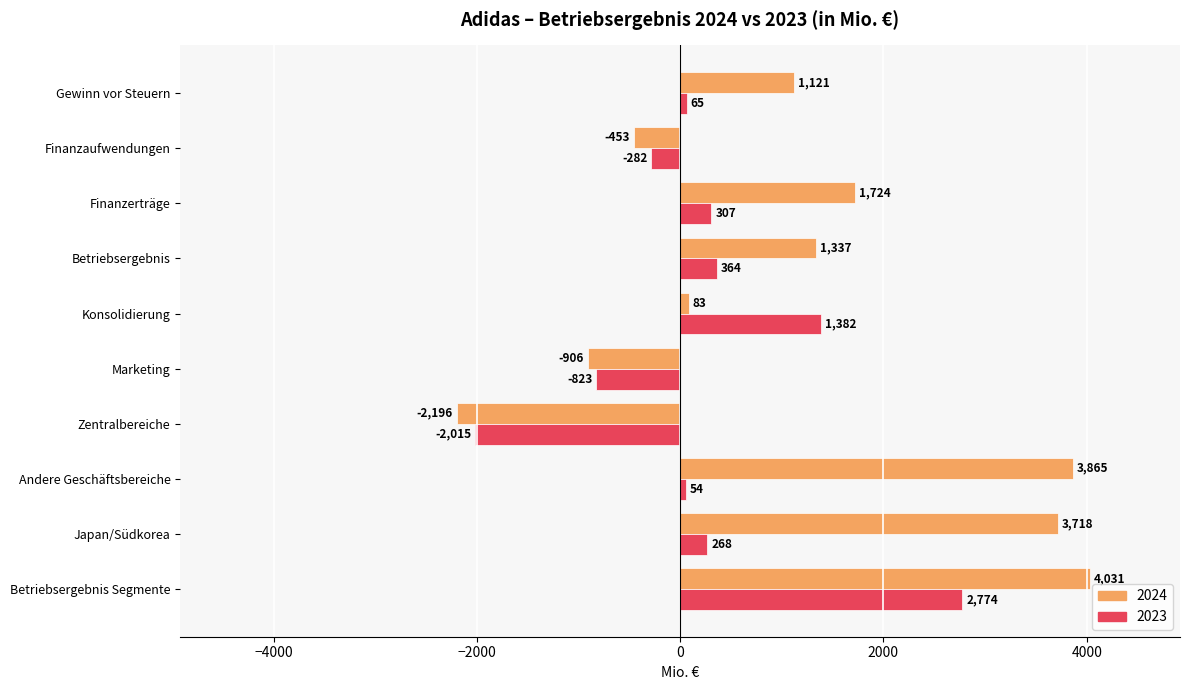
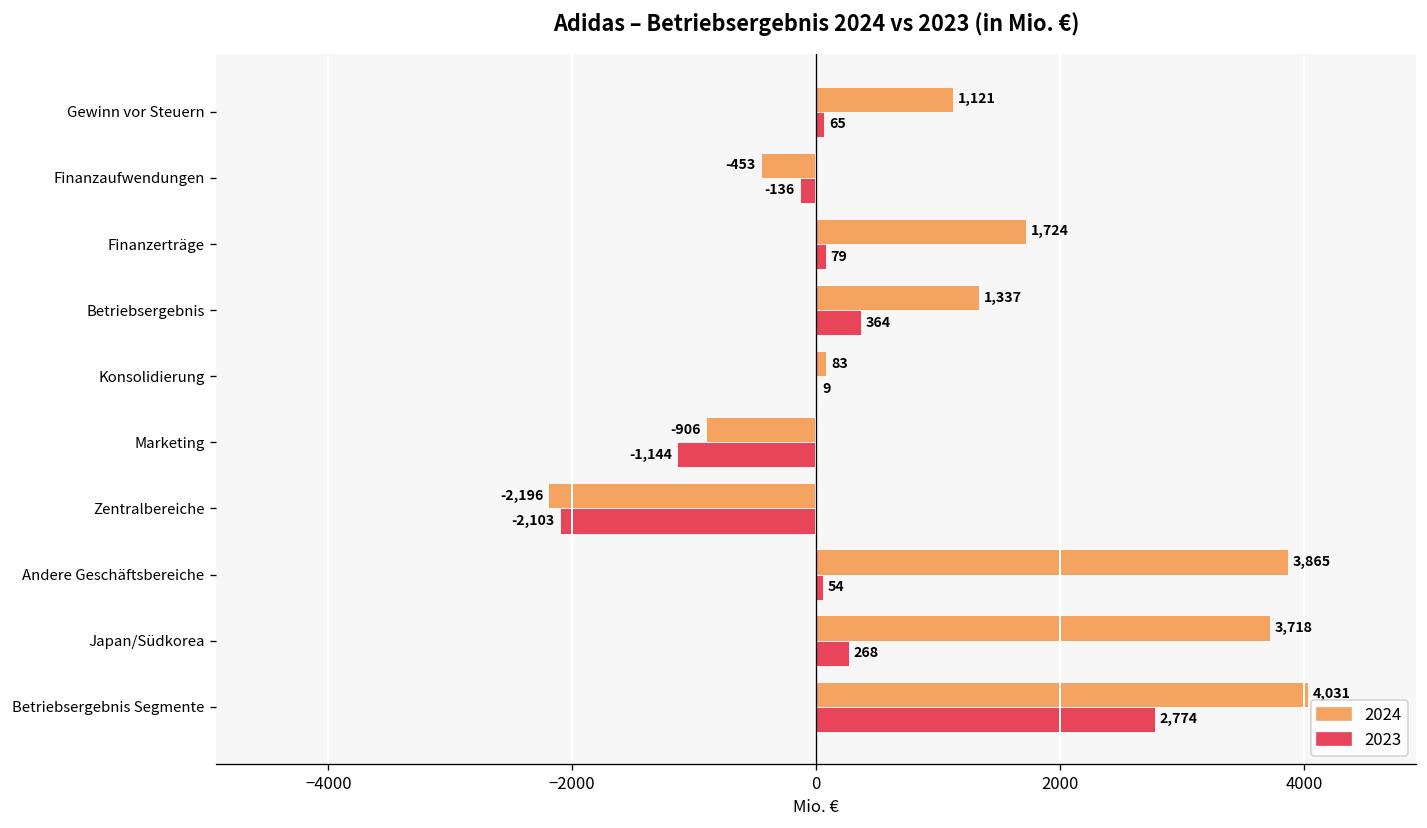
2023, Finanzaufwendungen: -282 -> -136
2023, Finanzerträge: 307 -> 79
2023, Konsolidierung: 1,382 -> 9
2023, Marketing: -823 -> -1,144
2023, Zentralbereiche: -2,015 -> -2,103
